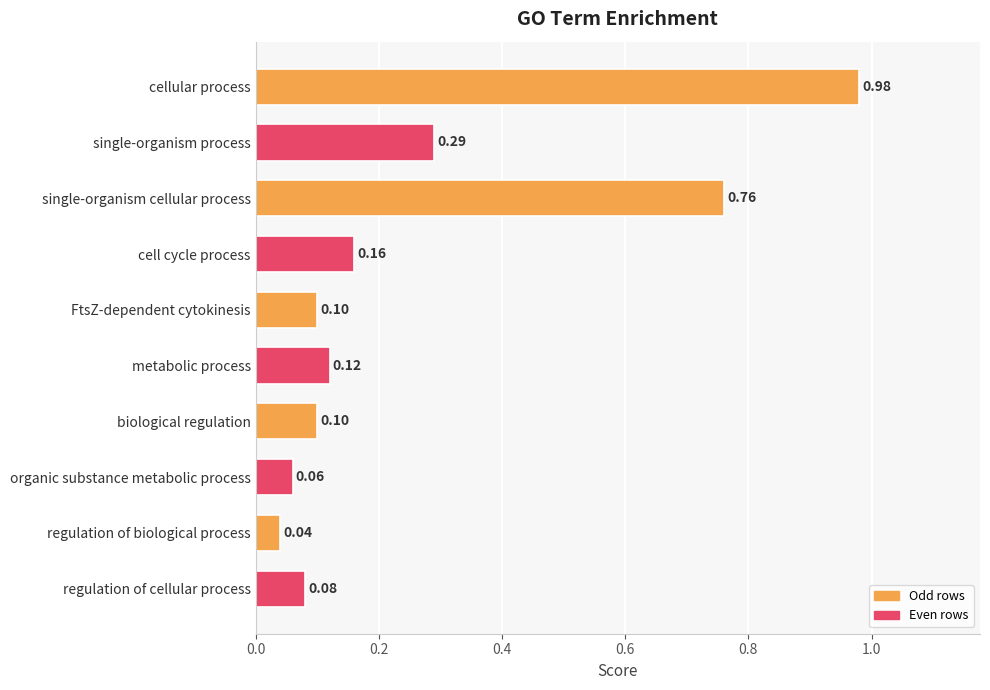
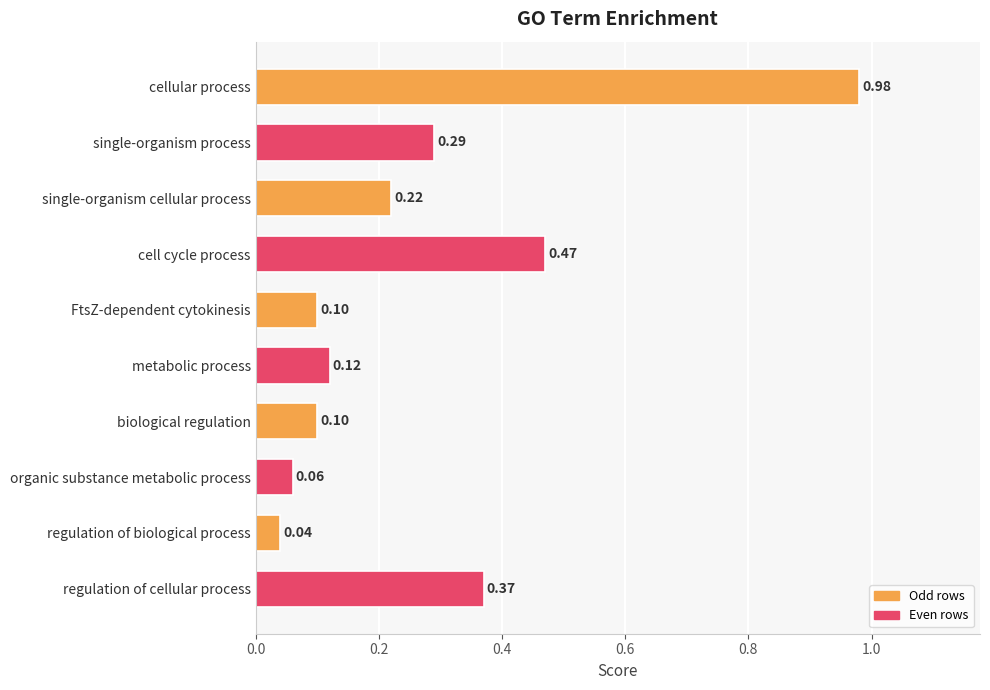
single-organism cellular process: 0.76 -> 0.22
cell cycle process: 0.16 -> 0.47
regulation of cellular process: 0.08 -> 0.37
